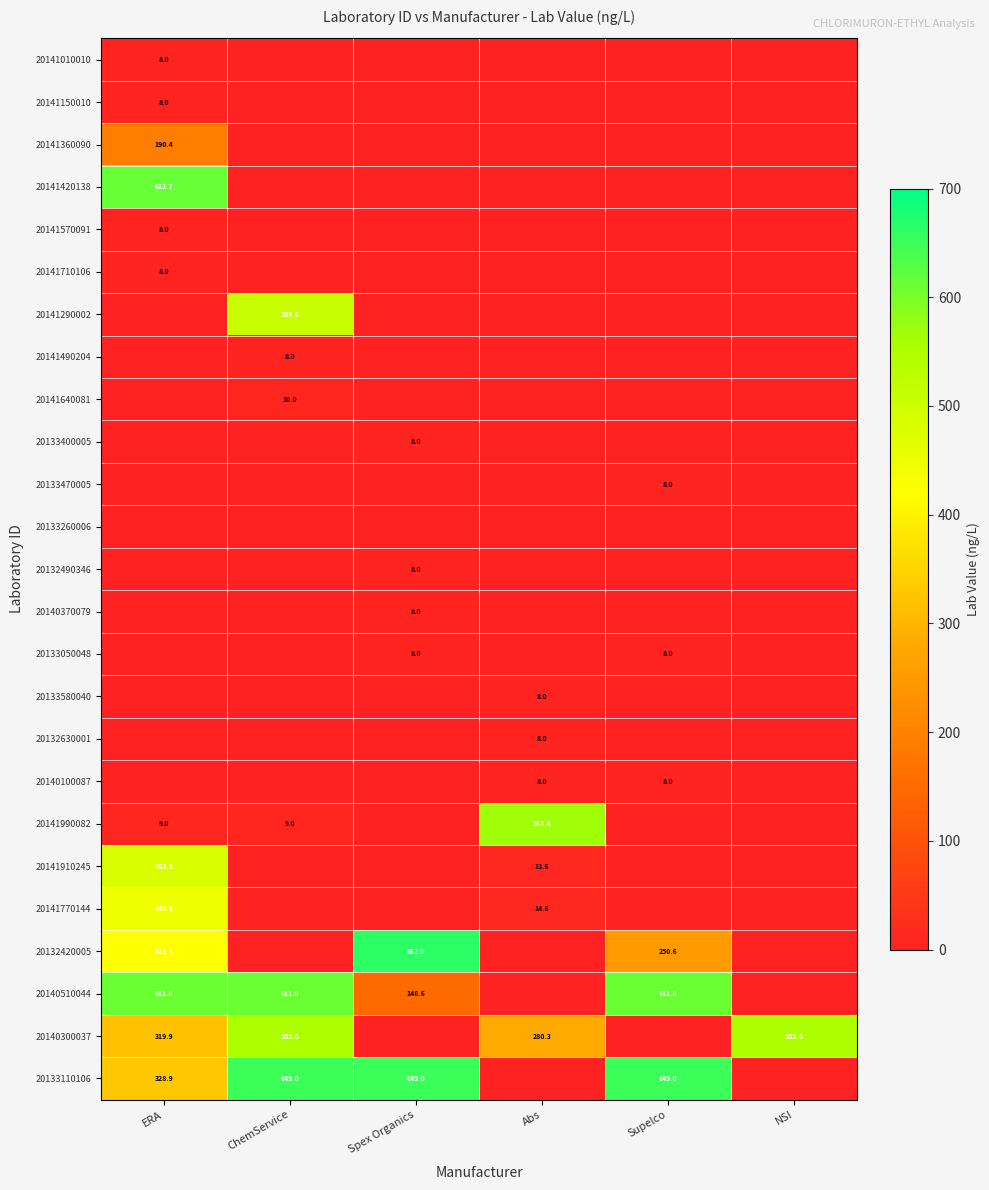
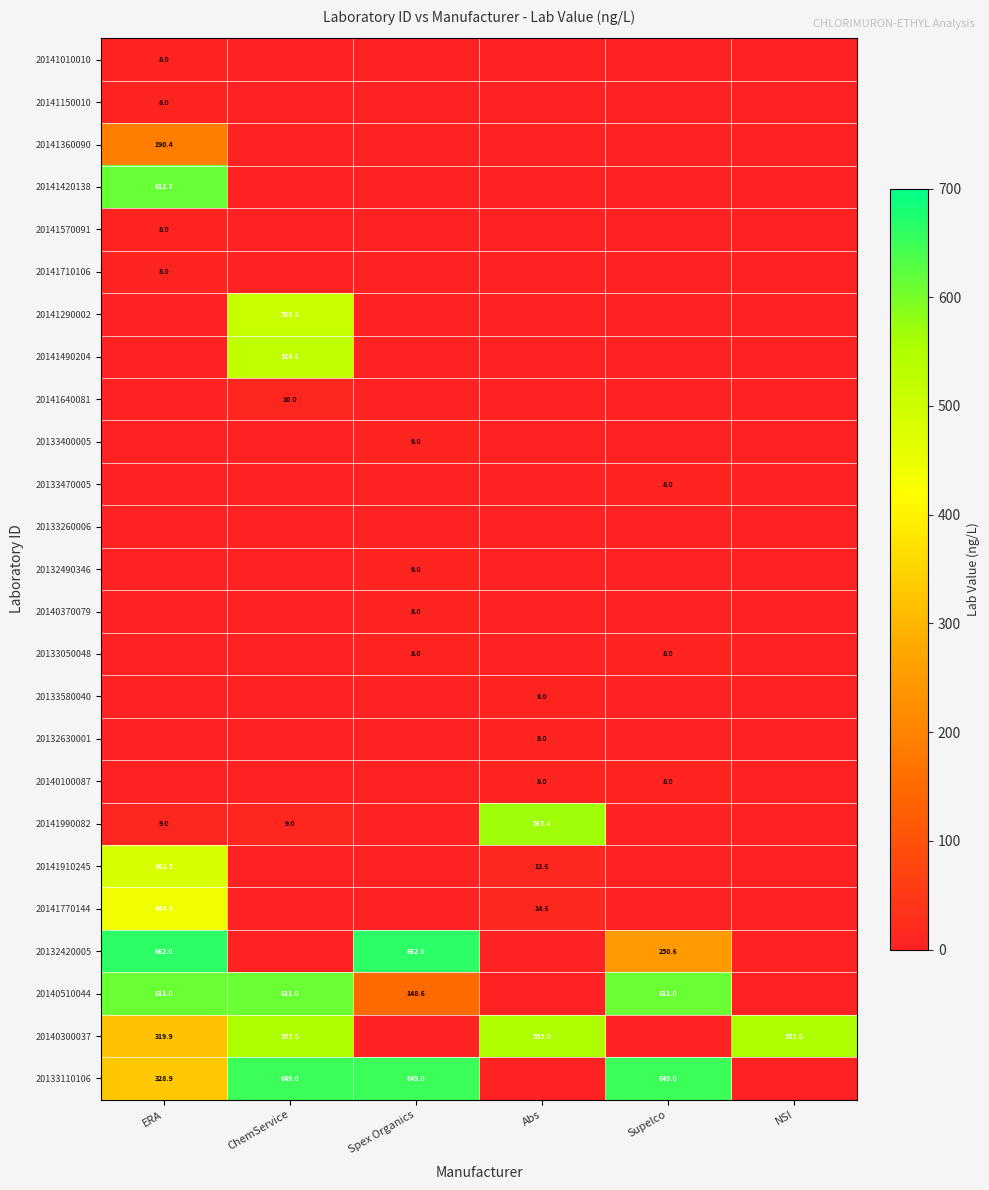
20141490204, ChemService: 8.0 -> 524.6
20132420005, ERA: 421.7 -> 662.0
20140300037, Abs: 280.3 -> 555.0
